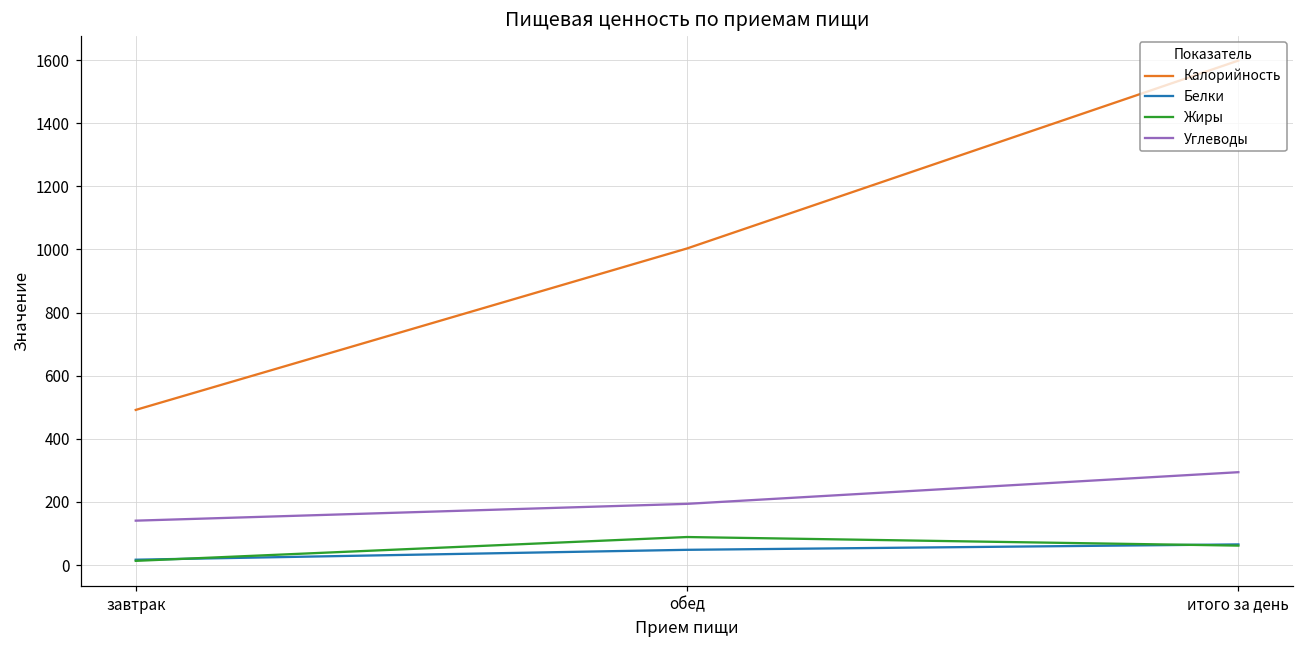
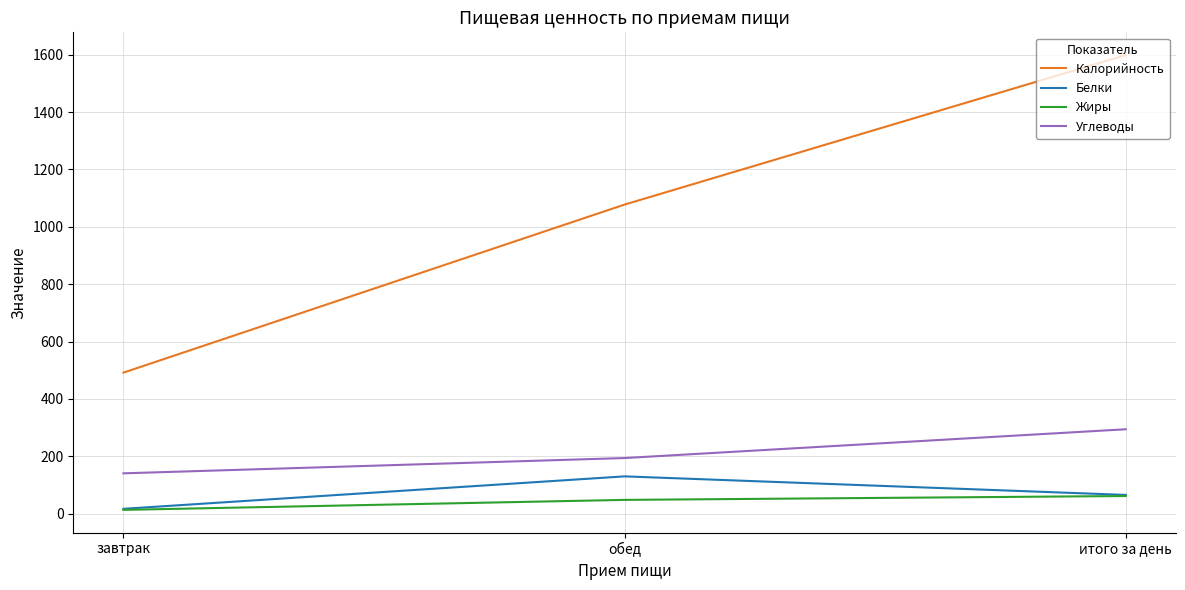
Калорийность, обед: 1000 -> 1080
Белки, обед: 50 -> 130
Жиры, обед: 90 -> 50
